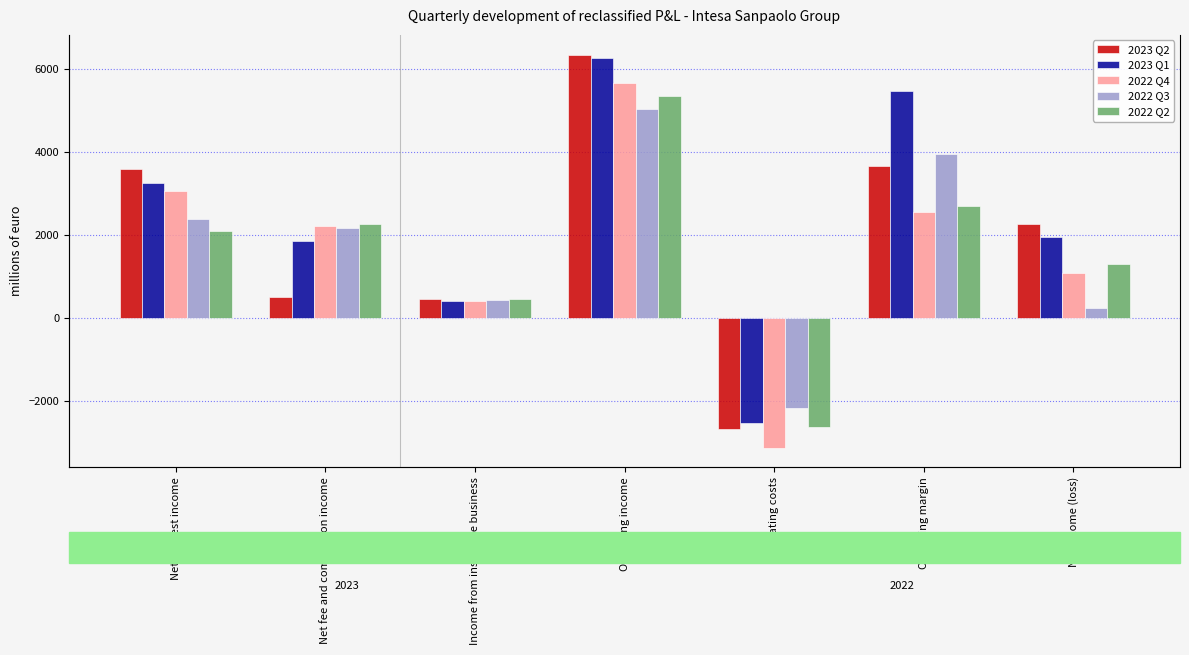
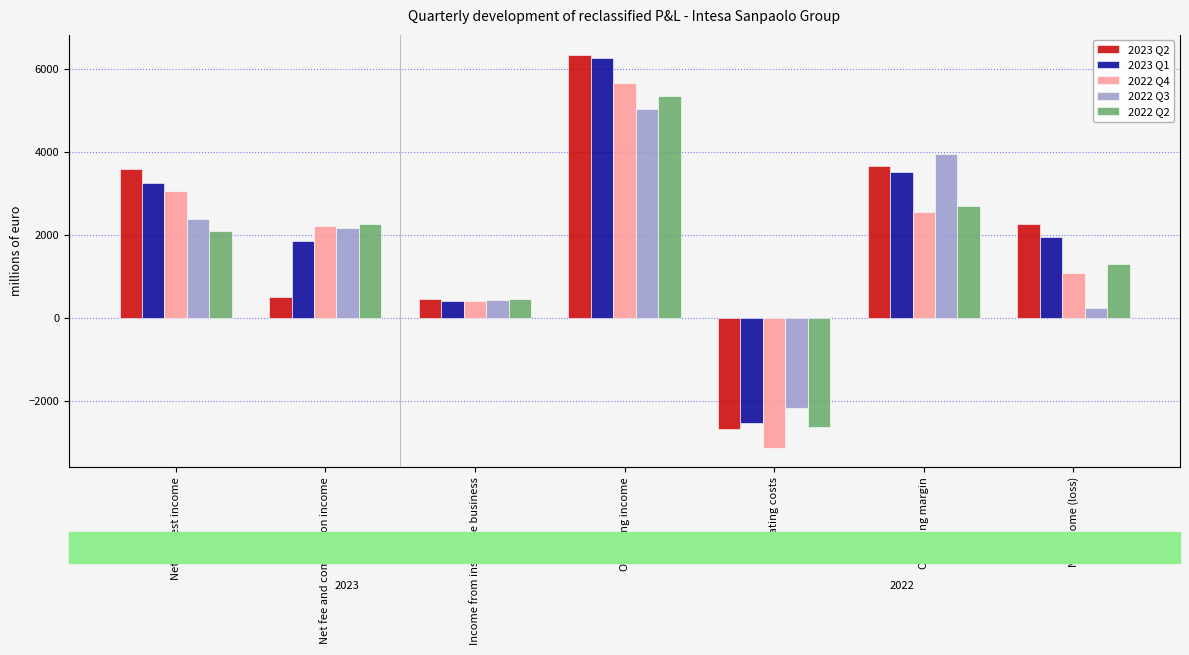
2023 Q1, Operating margin: 5500 -> 3500
